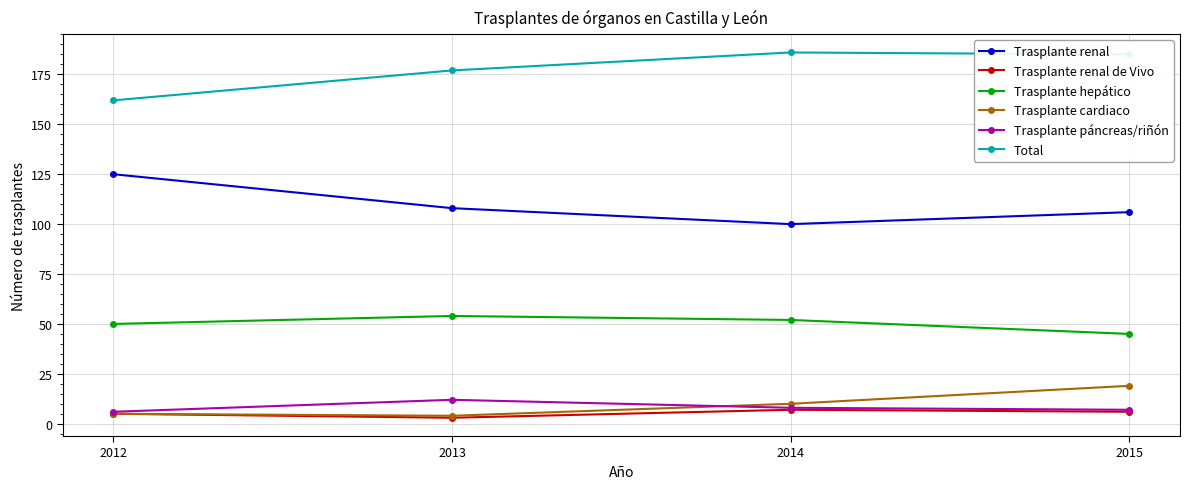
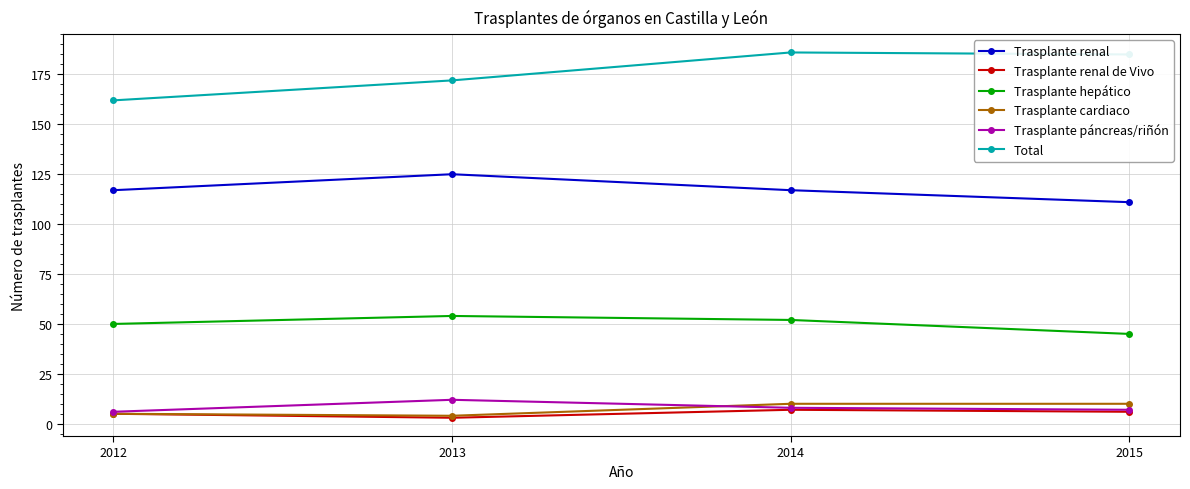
Trasplante renal, 2012: 125 -> 117
Trasplante renal, 2013: 108 -> 125
Total, 2013: 177 -> 172
Trasplante renal, 2014: 100 -> 117
Trasplante renal, 2015: 106 -> 111
Trasplante cardiaco, 2015: 19 -> 10
